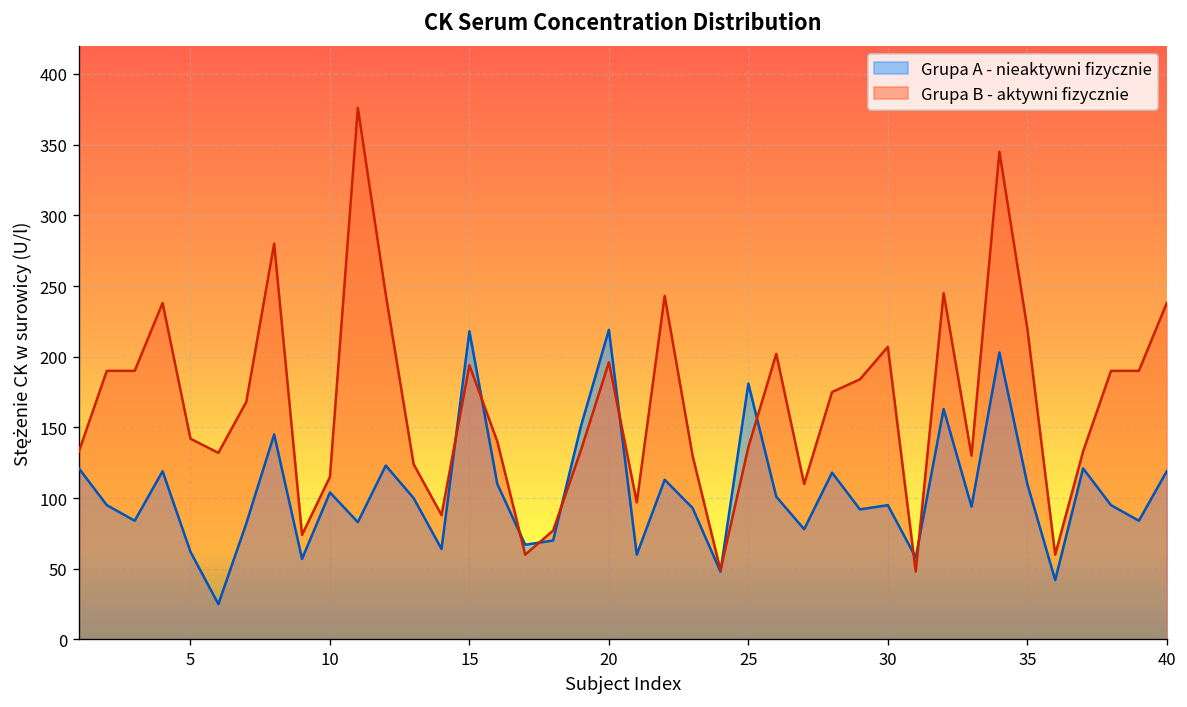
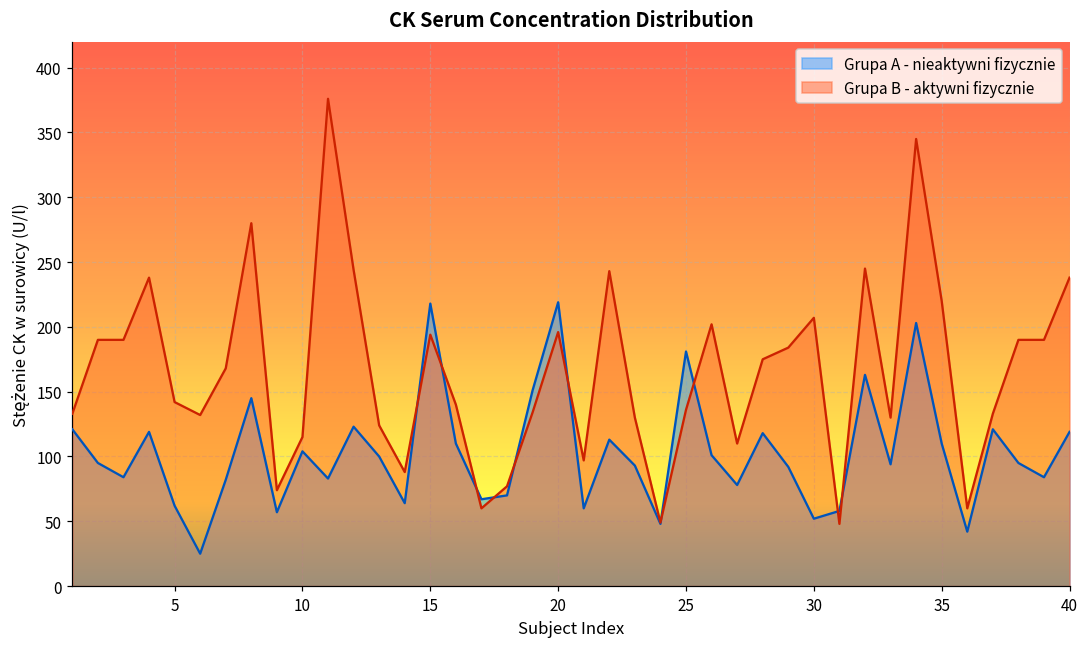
Grupa A - nieaktywni fizycznie, 30: 95 -> 52
